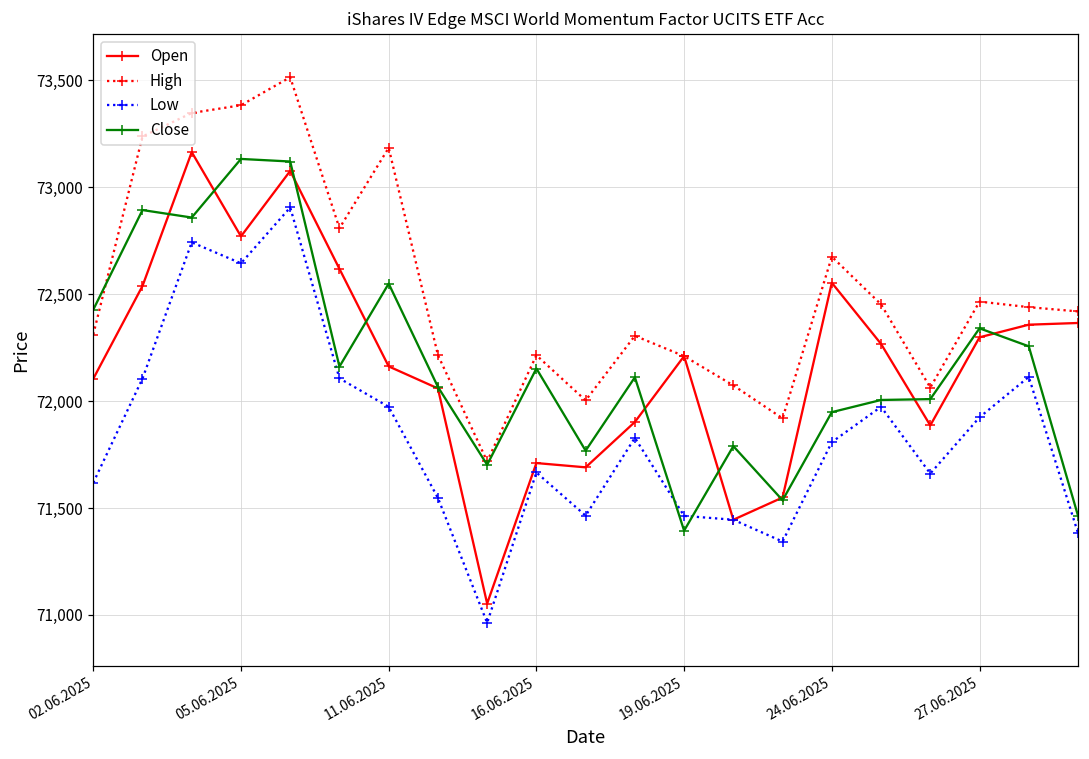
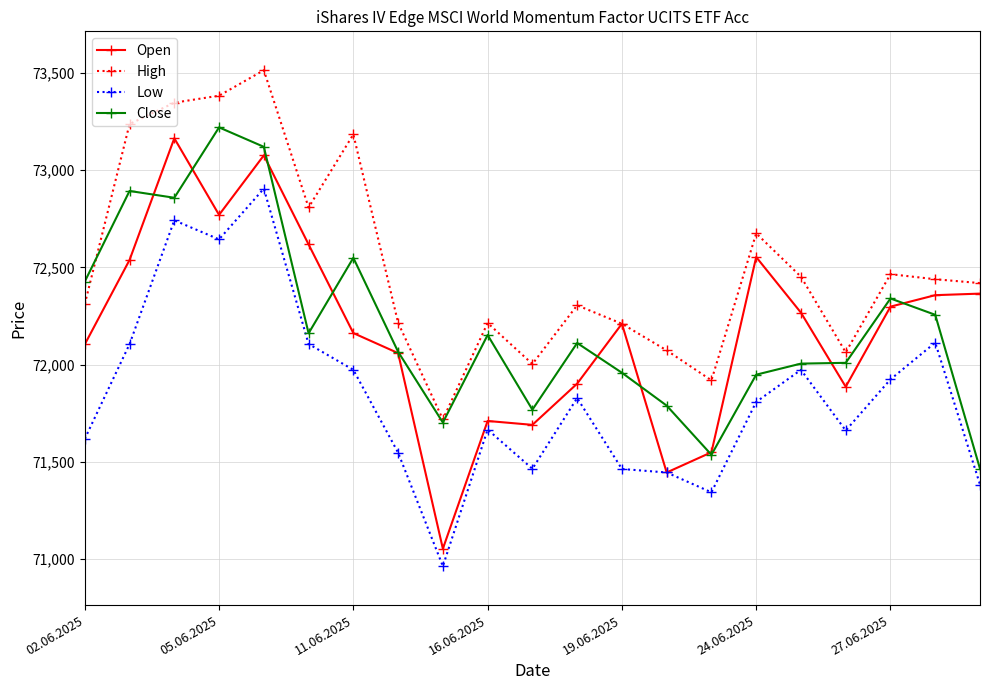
Close, 05.06.2025: 73,130 -> 73,220
Close, 19.06.2025: 71,390 -> 71,960
